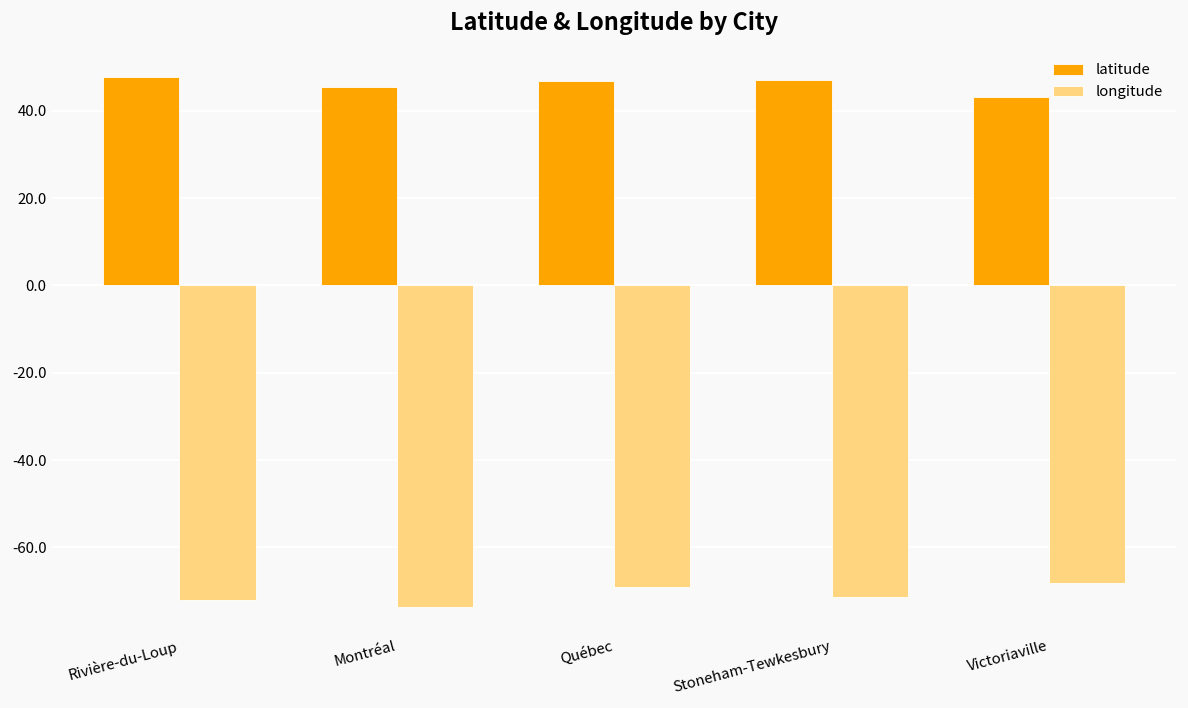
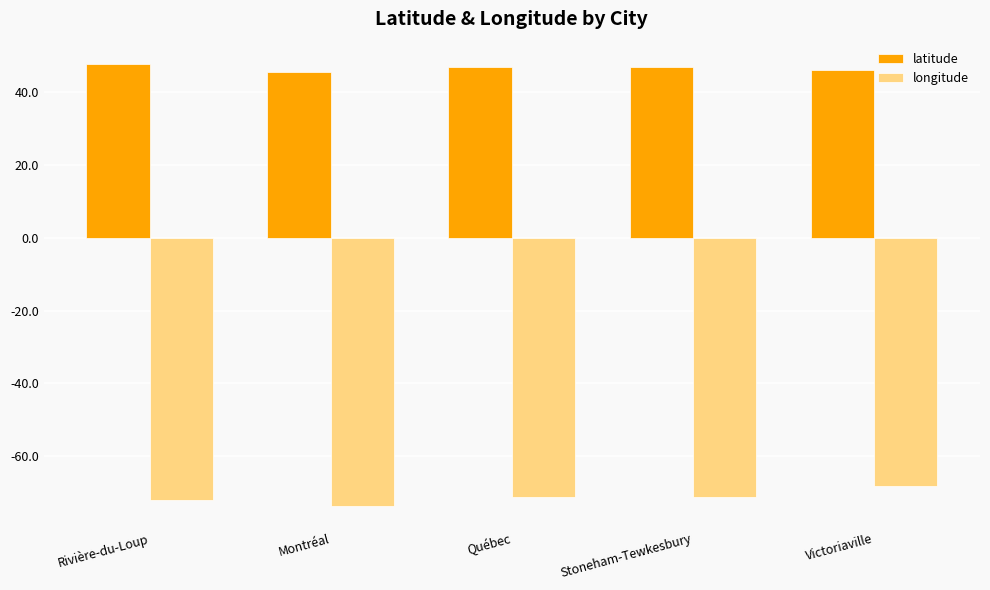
longitude, Québec: -69 -> -71
latitude, Victoriaville: 43 -> 46
